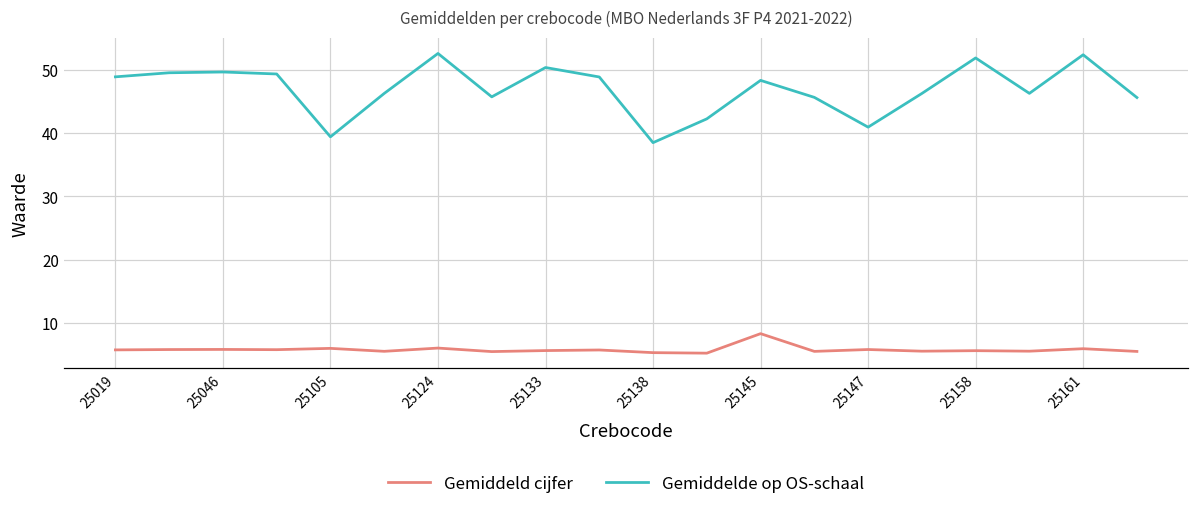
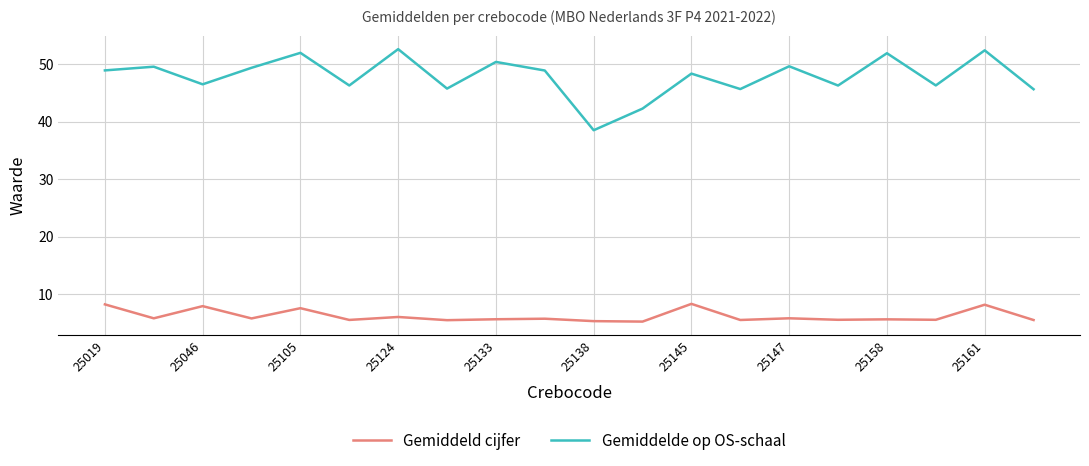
Gemiddeld cijfer, 25019: 6 -> 8
Gemiddeld cijfer, 25046: 6 -> 8
Gemiddelde op OS-schaal, 25046: 50 -> 46
Gemiddeld cijfer, 25105: 6 -> 8
Gemiddelde op OS-schaal, 25105: 39 -> 52
Gemiddelde op OS-schaal, 25147: 41 -> 50
Gemiddeld cijfer, 25161: 6 -> 8
